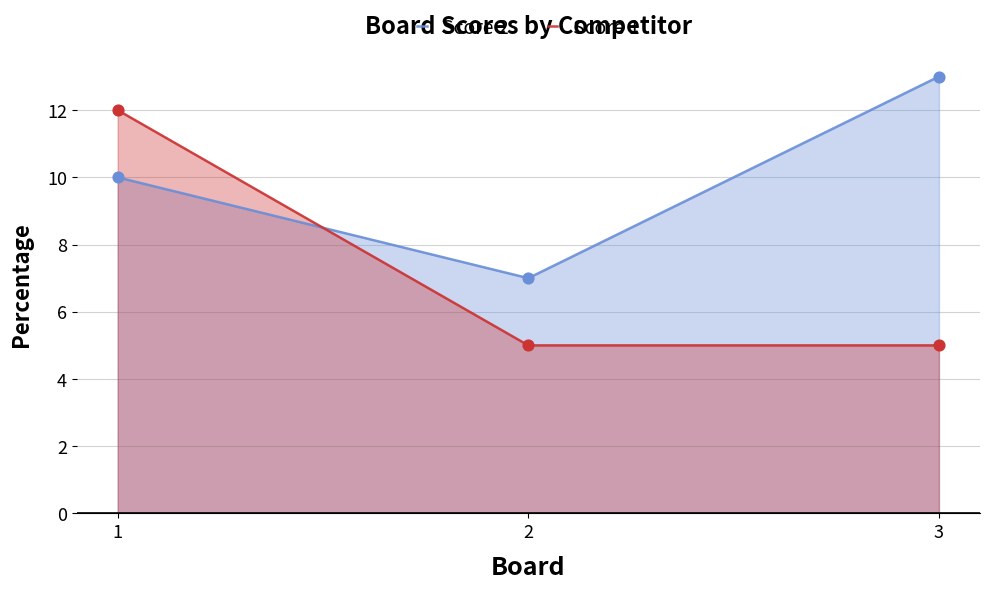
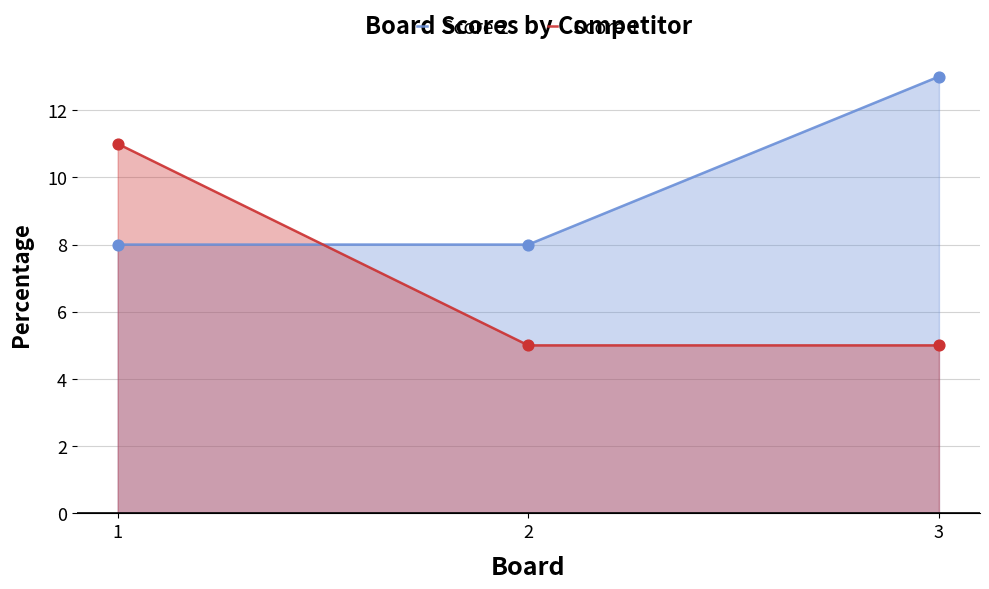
Score 2, 1: 10 -> 8
Score 1, 1: 12 -> 11
Score 2, 2: 7 -> 8
